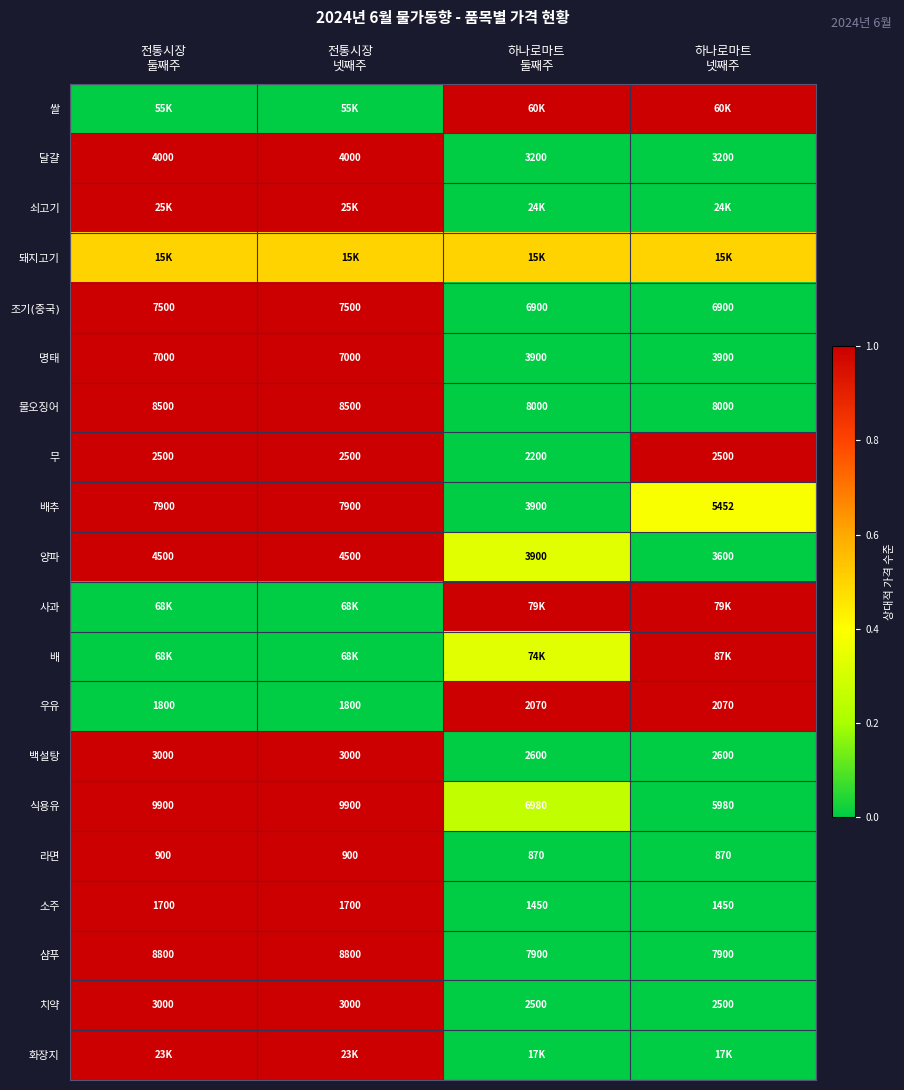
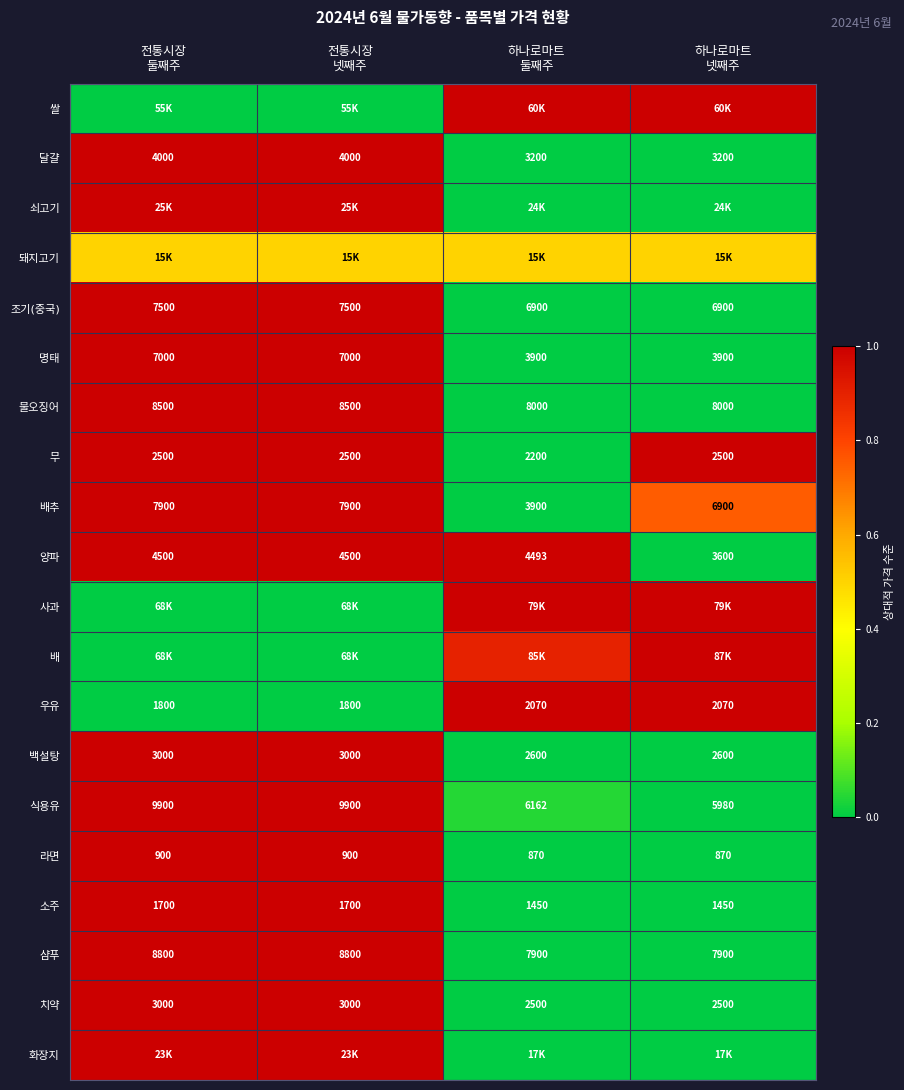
배추, 하나로마트 넷째주: 5452 -> 6900
양파, 하나로마트 둘째주: 3900 -> 4493
배, 하나로마트 둘째주: 74K -> 85K
식용유, 하나로마트 둘째주: 6980 -> 6162
